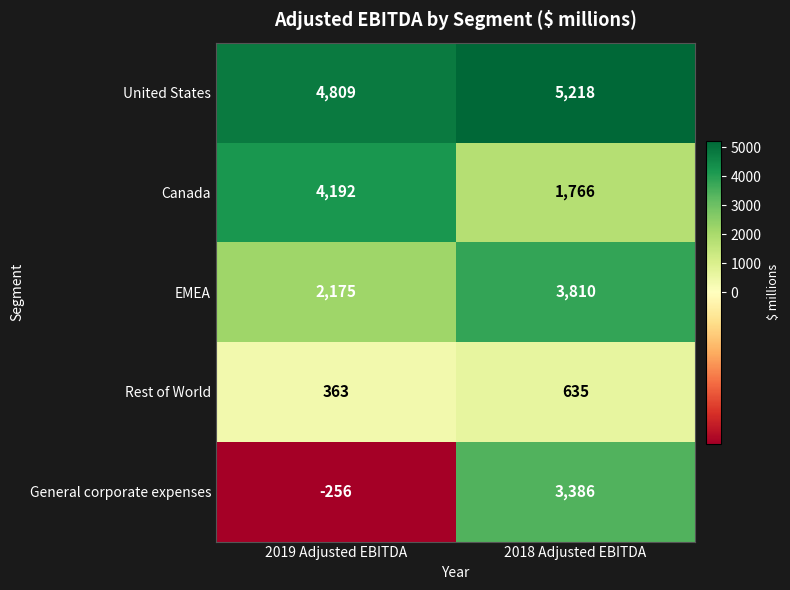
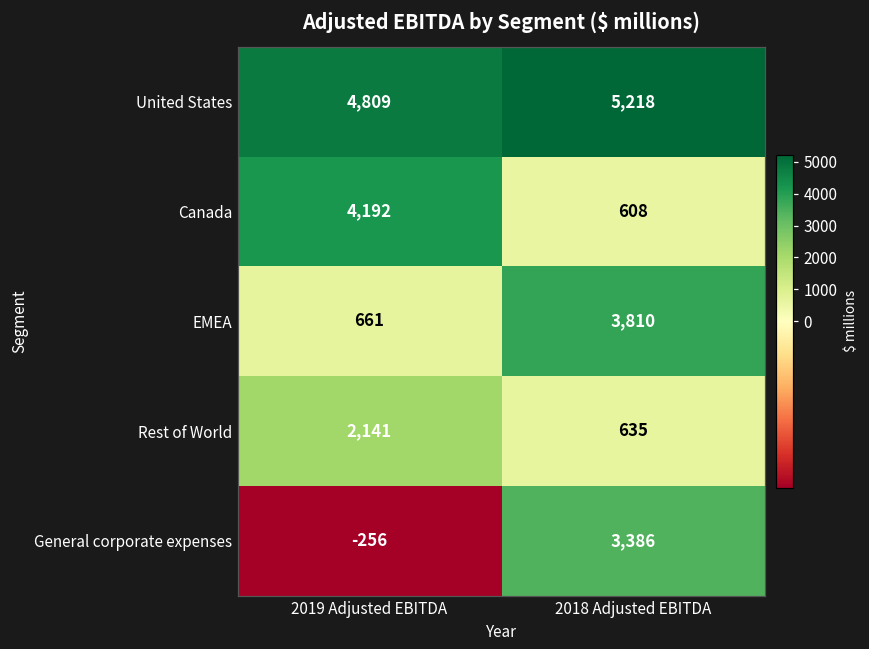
Canada, 2018 Adjusted EBITDA: 1,766 -> 608
EMEA, 2019 Adjusted EBITDA: 2,175 -> 661
Rest of World, 2019 Adjusted EBITDA: 363 -> 2,141
